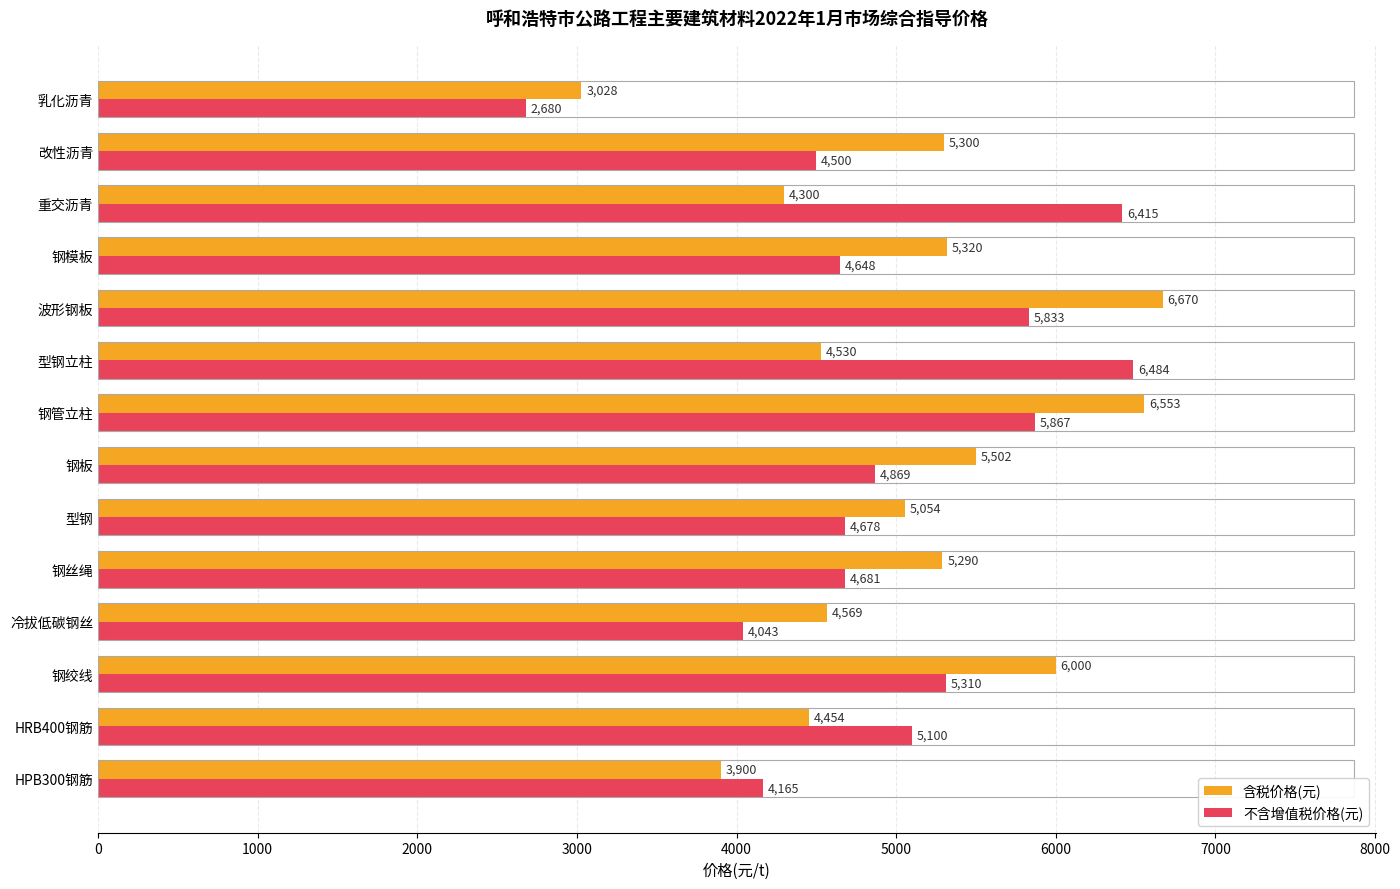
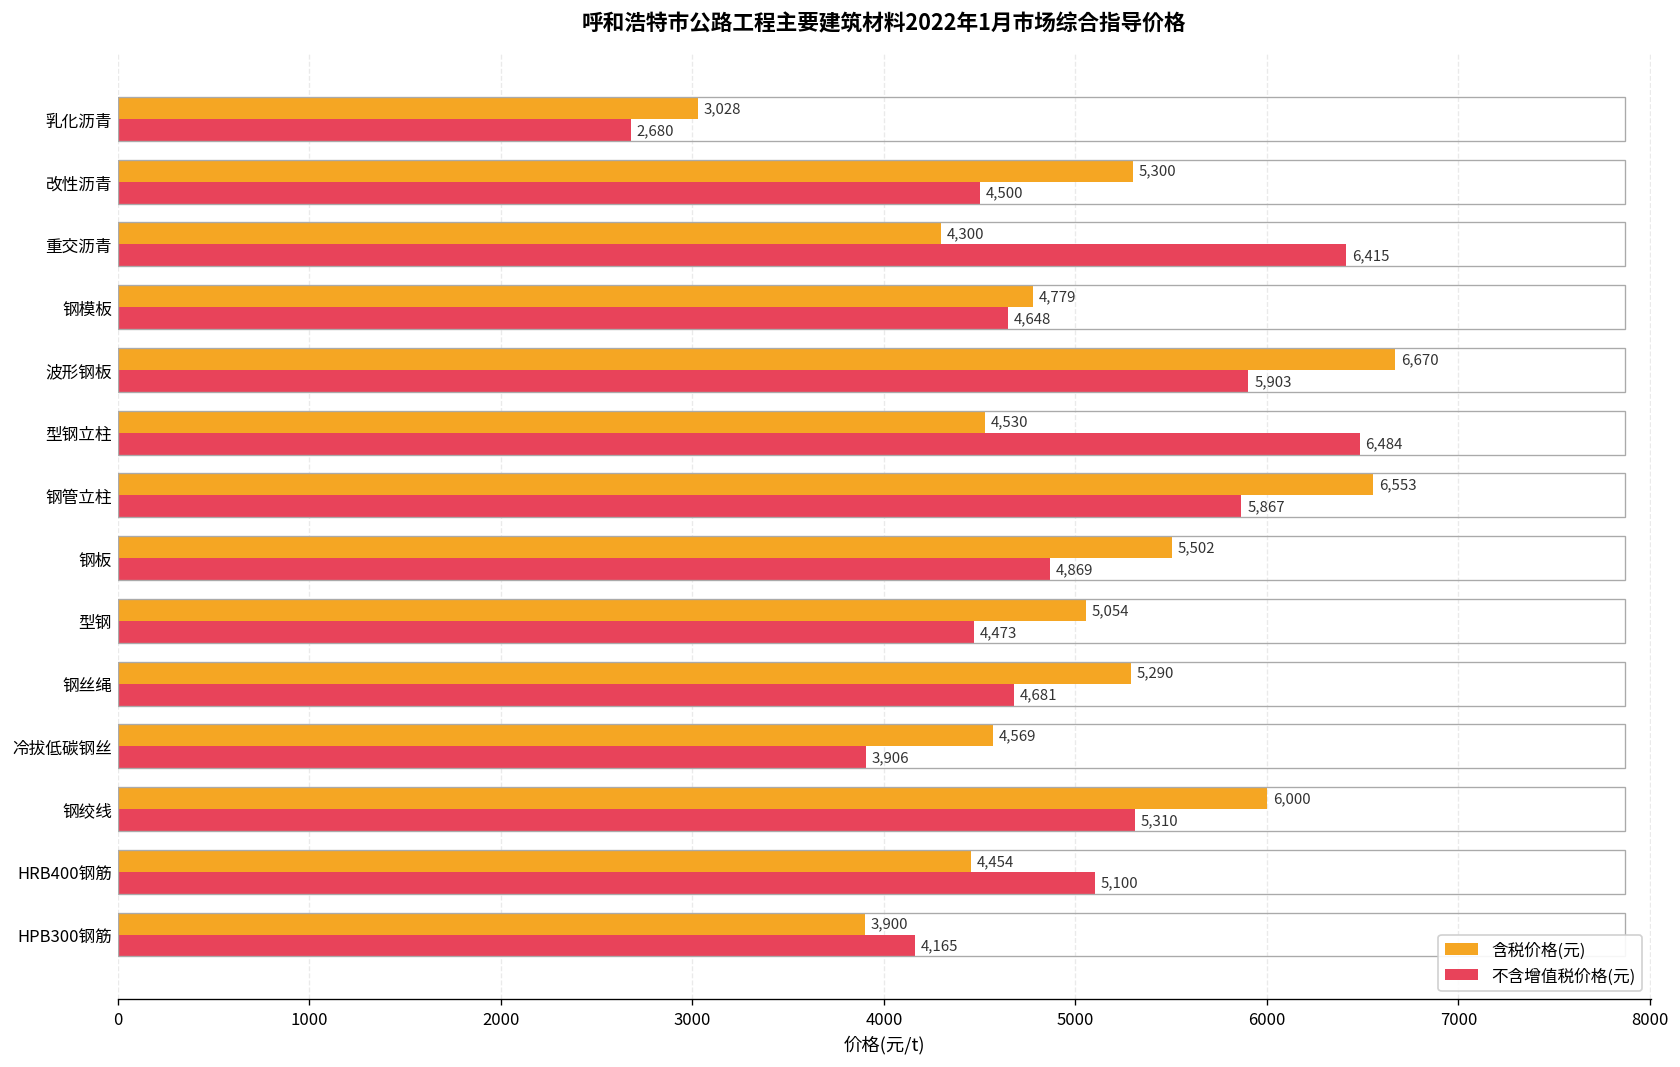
含税价格(元), 钢模板: 5,320 -> 4,779
不含增值税价格(元), 波形钢板: 5,833 -> 5,903
不含增值税价格(元), 型钢: 4,678 -> 4,473
不含增值税价格(元), 冷拔低碳钢丝: 4,043 -> 3,906
